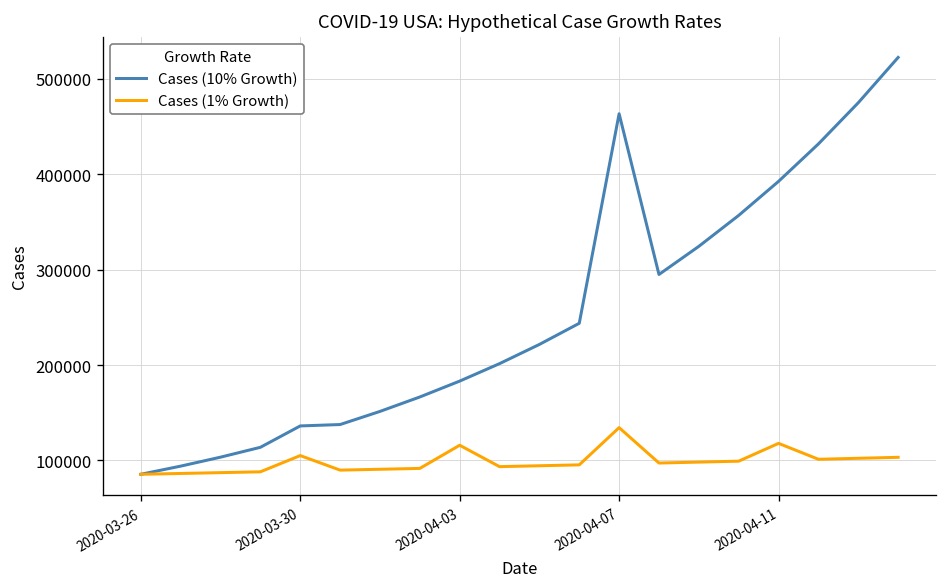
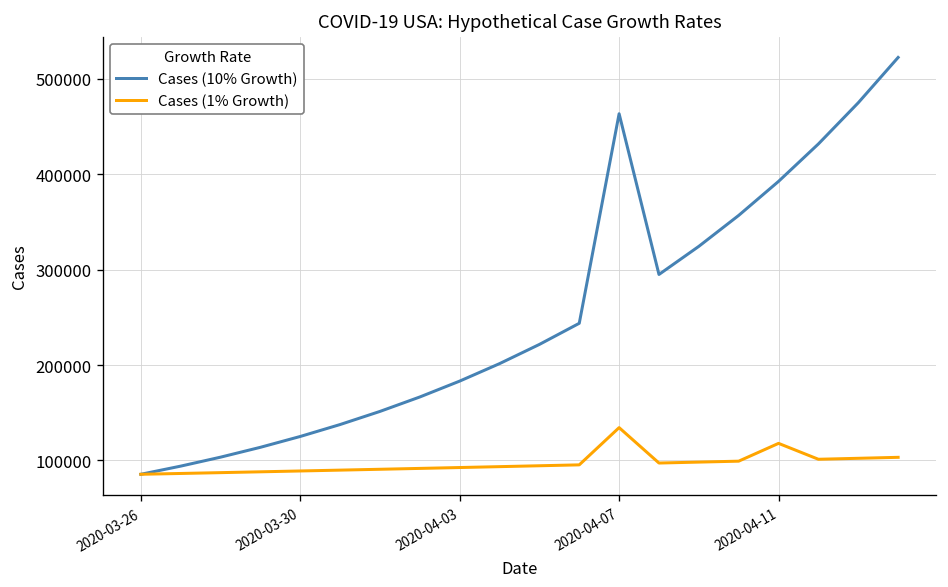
Cases (10% Growth), 2020-03-30: 140000 -> 130000
Cases (1% Growth), 2020-03-30: 110000 -> 90000
Cases (1% Growth), 2020-04-03: 120000 -> 90000
